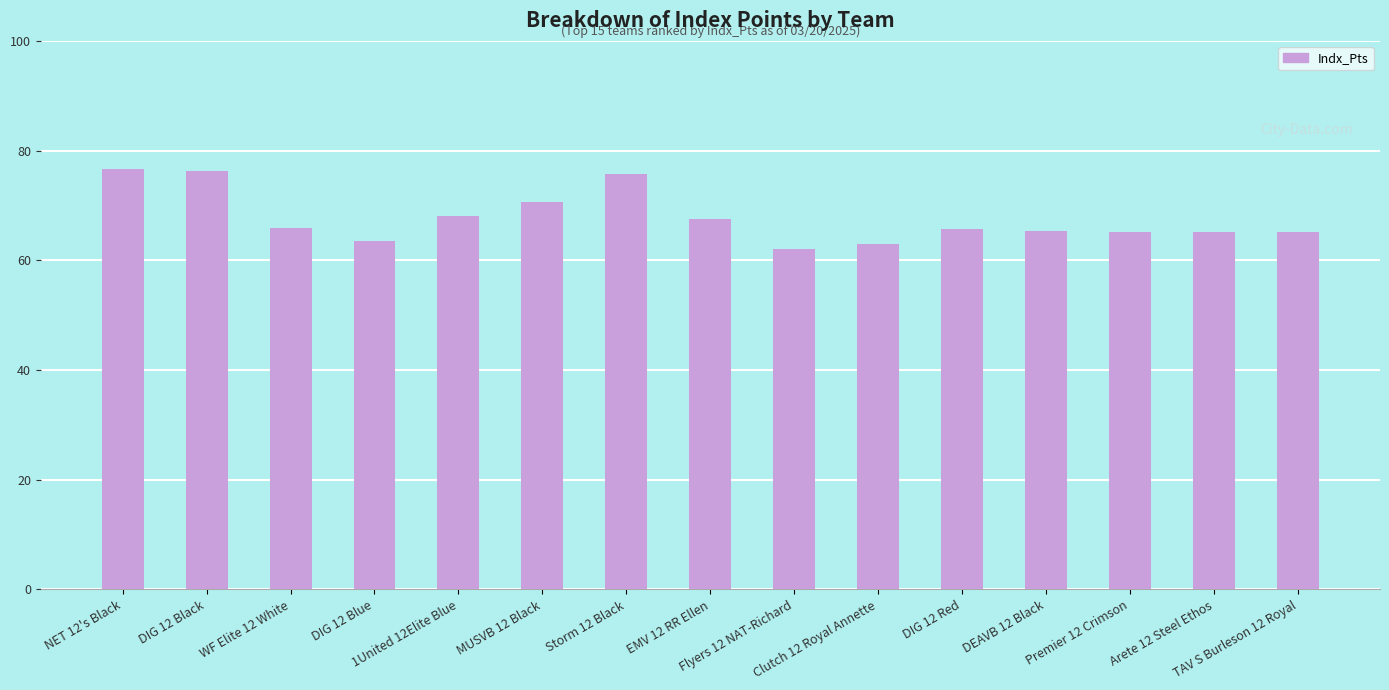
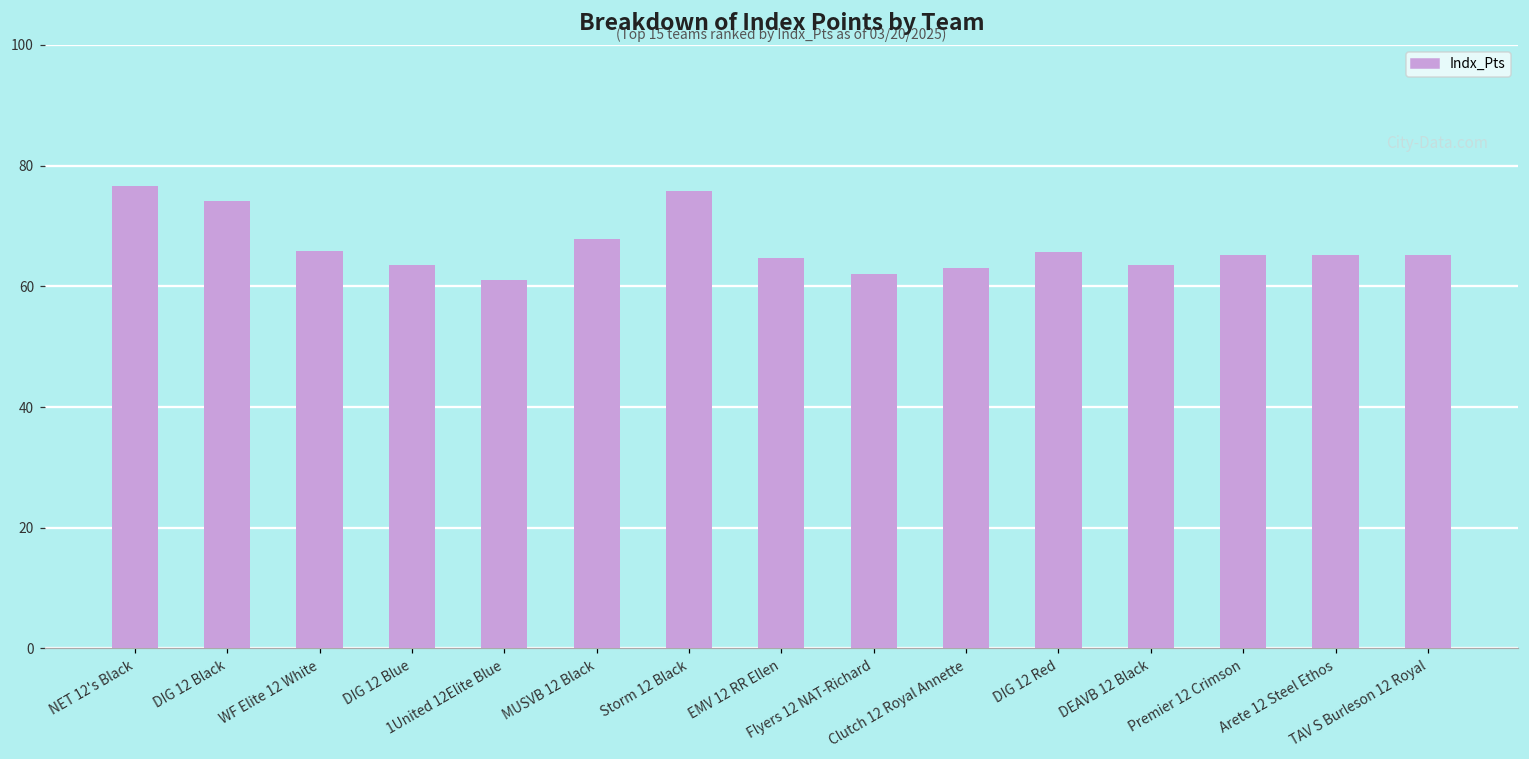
DIG 12 Black: 76 -> 74
1United 12Elite Blue: 68 -> 61
MUSVB 12 Black: 71 -> 68
EMV 12 RR Ellen: 68 -> 65
DEAVB 12 Black: 65 -> 63
